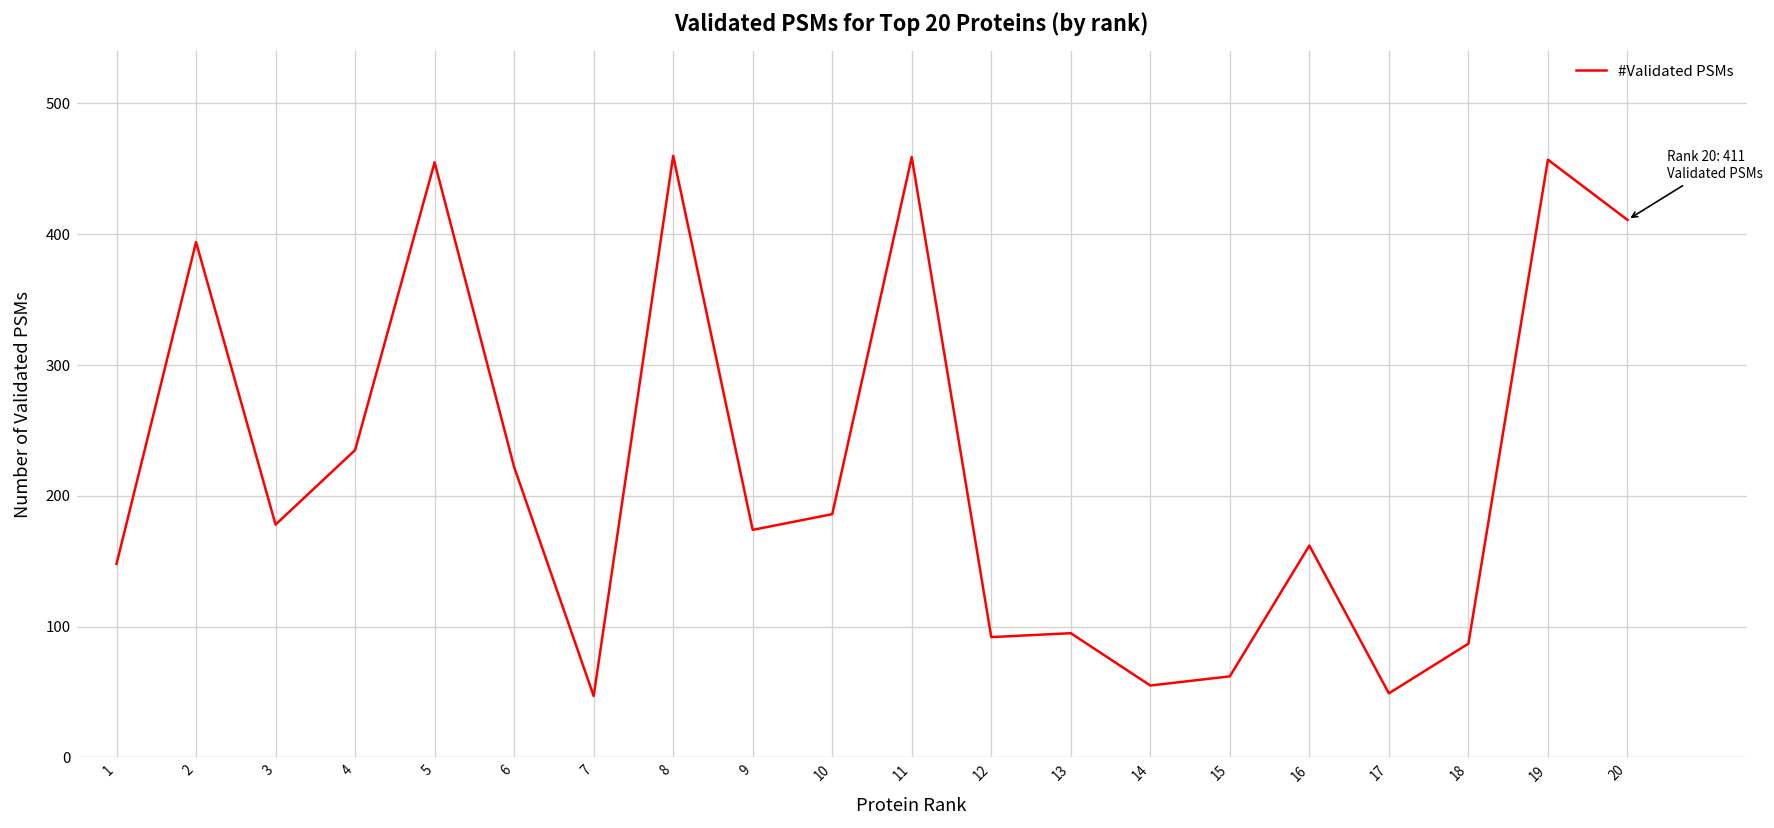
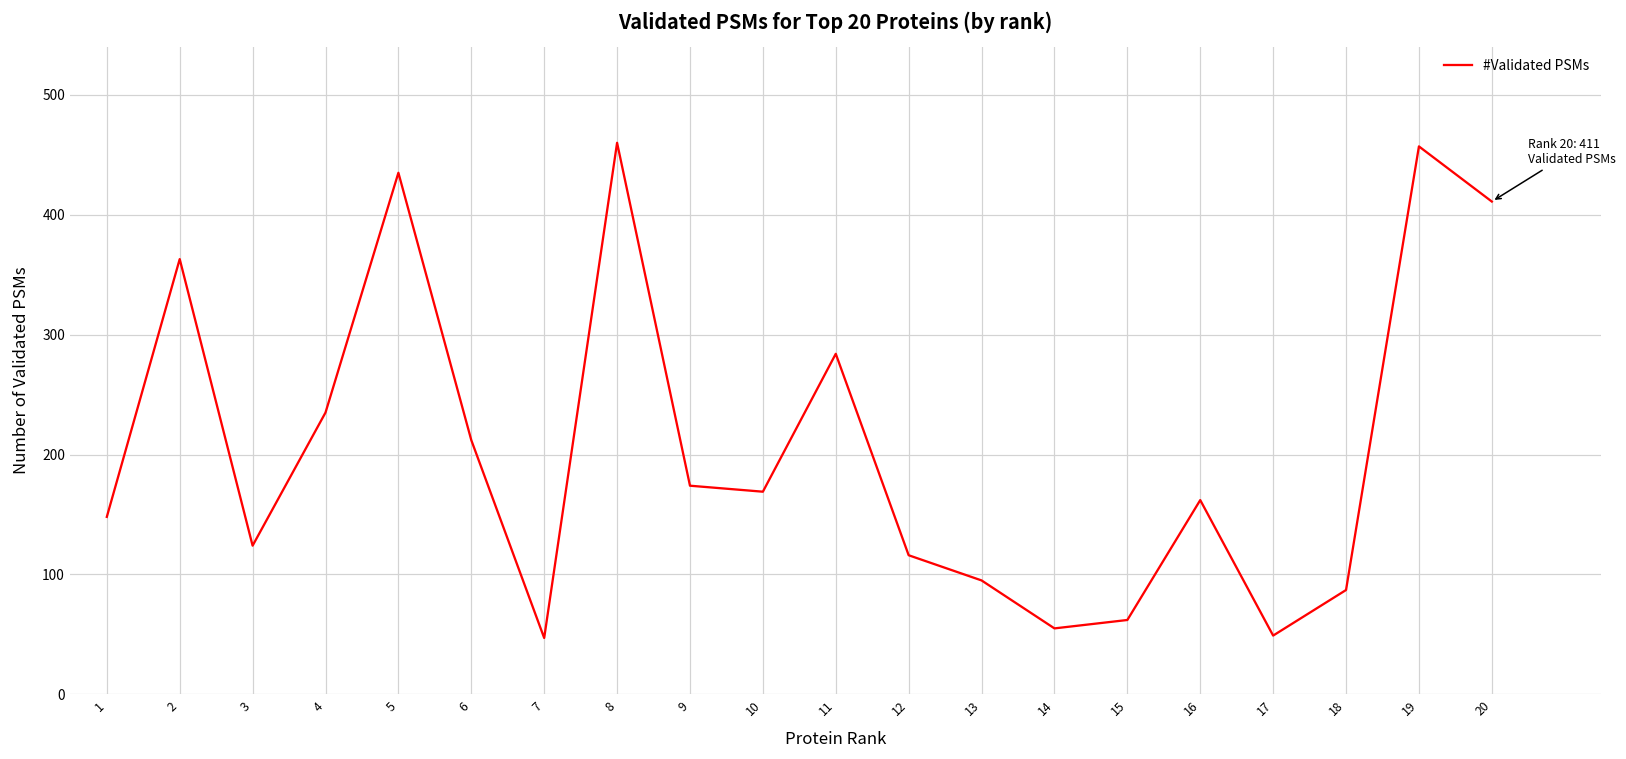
2: 394 -> 363
3: 178 -> 124
5: 455 -> 435
6: 222 -> 212
10: 186 -> 169
11: 459 -> 284
12: 92 -> 116
